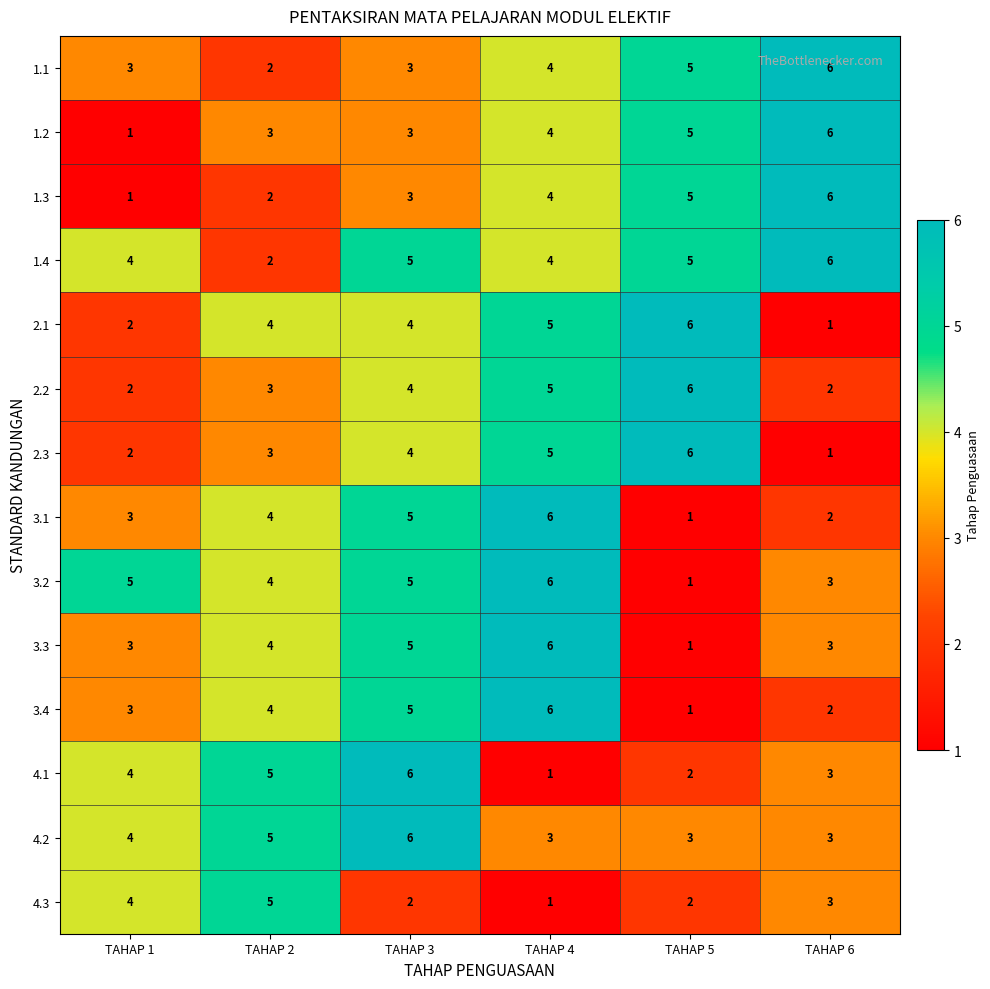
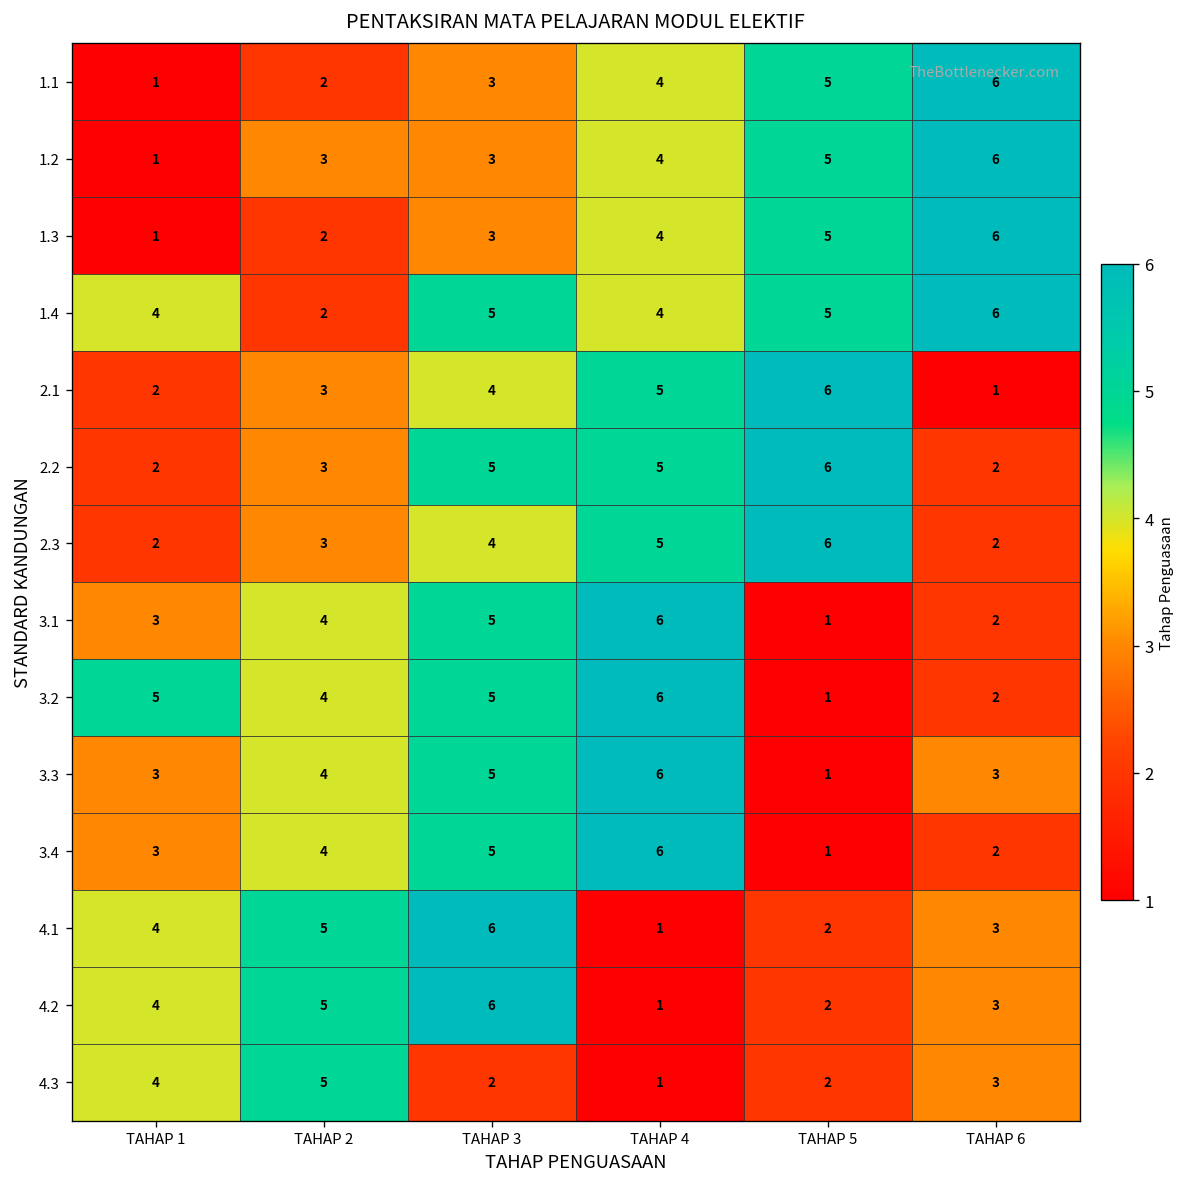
1.1, TAHAP 1: 3 -> 1
2.1, TAHAP 2: 4 -> 3
2.2, TAHAP 3: 4 -> 5
2.3, TAHAP 6: 1 -> 2
3.2, TAHAP 6: 3 -> 2
4.2, TAHAP 4: 3 -> 1
4.2, TAHAP 5: 3 -> 2
